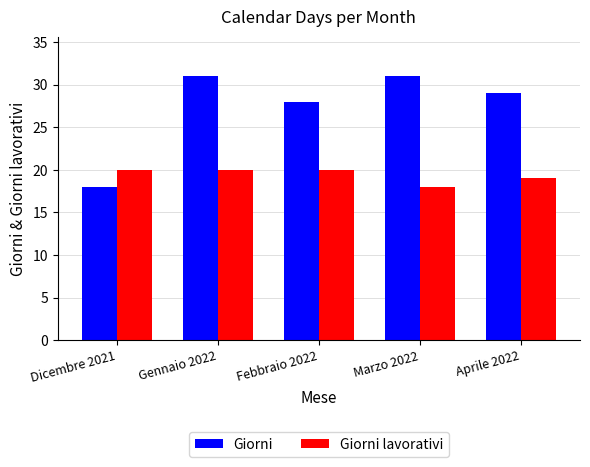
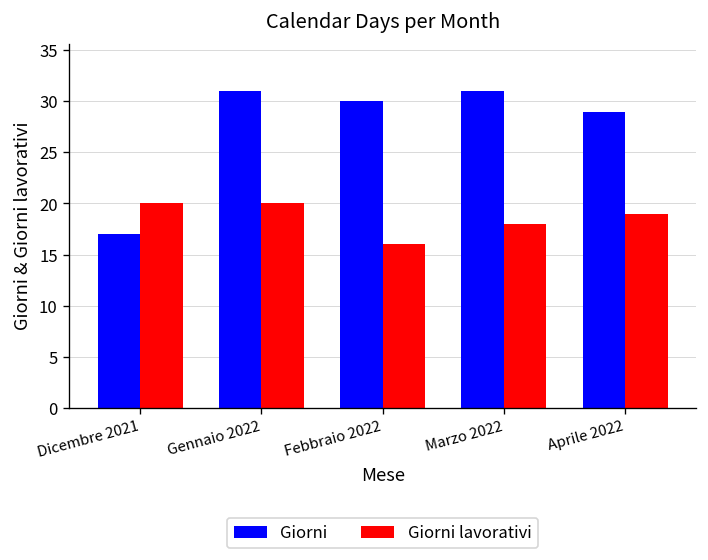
Giorni, Dicembre 2021: 18 -> 17
Giorni, Febbraio 2022: 28 -> 30
Giorni lavorativi, Febbraio 2022: 20 -> 16
